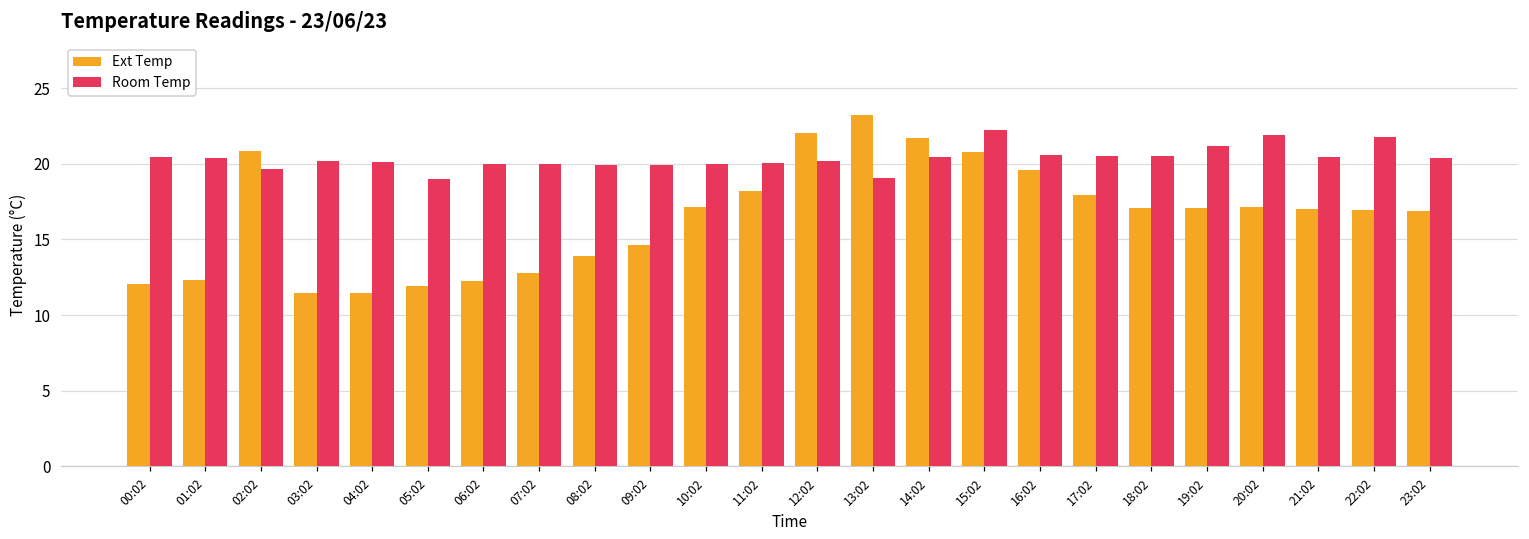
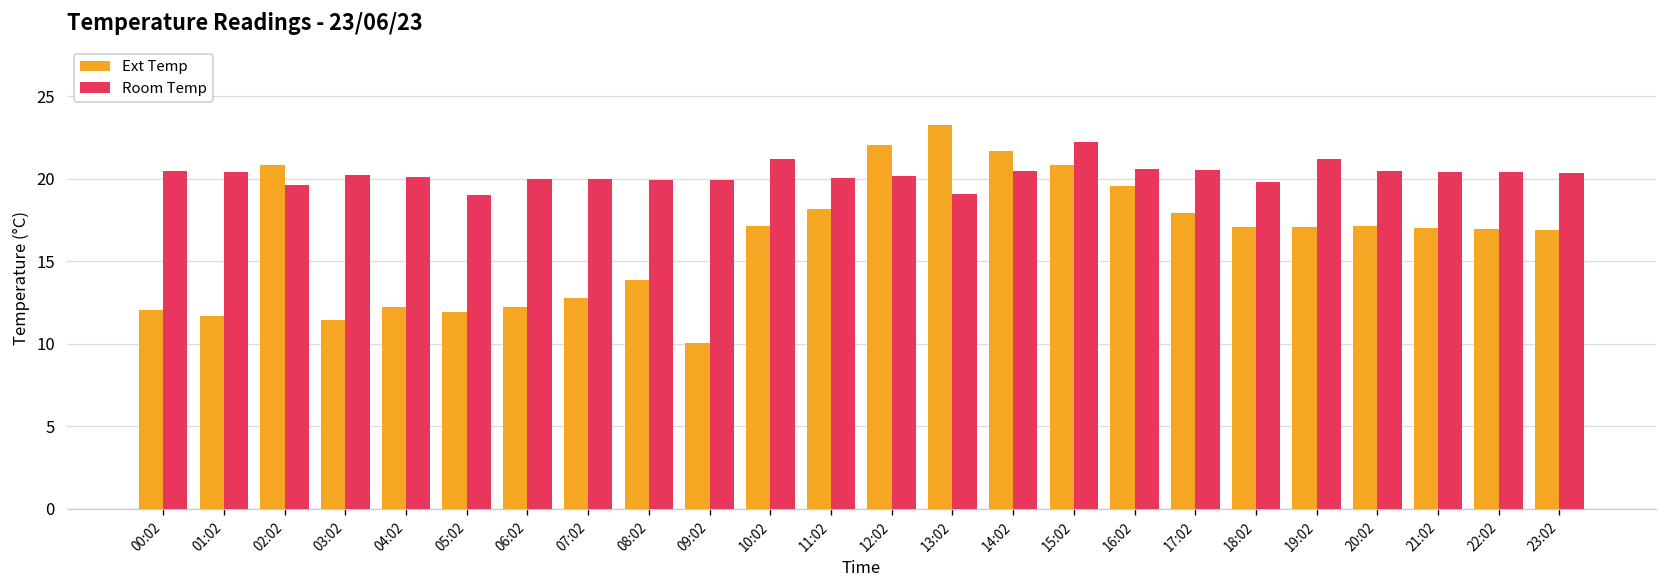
Ext Temp, 01:02: 12.3 -> 11.7
Ext Temp, 04:02: 11.4 -> 12.2
Ext Temp, 09:02: 14.6 -> 10.0
Room Temp, 10:02: 20.0 -> 21.2
Room Temp, 18:02: 20.5 -> 19.8
Room Temp, 20:02: 21.9 -> 20.5
Room Temp, 22:02: 21.8 -> 20.4
